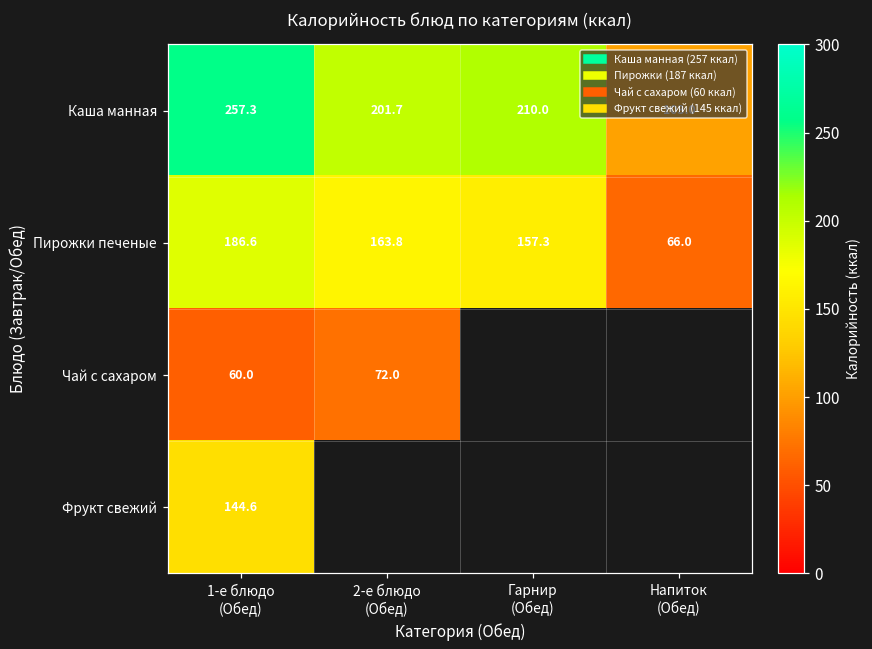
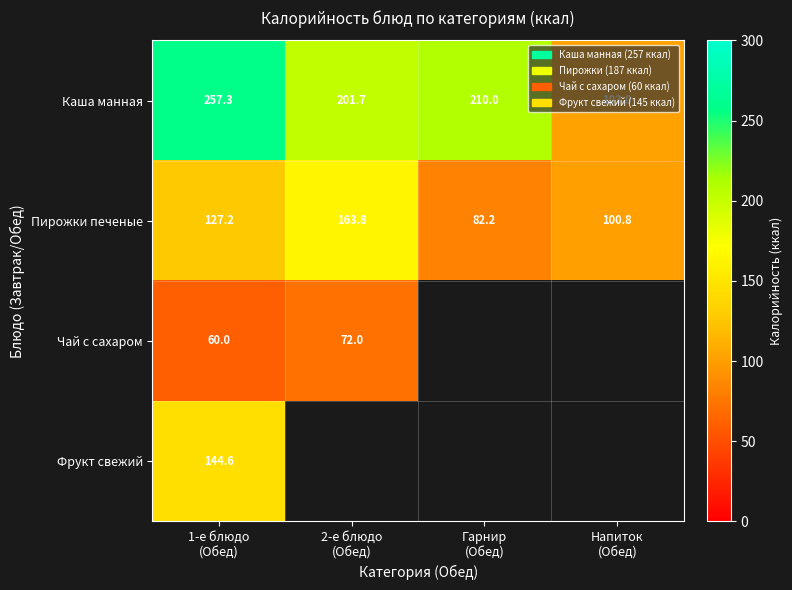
Пирожки печеные, 1-е блюдо (Обед): 186.6 -> 127.2
Пирожки печеные, Гарнир (Обед): 157.3 -> 82.2
Пирожки печеные, Напиток (Обед): 66.0 -> 100.8
